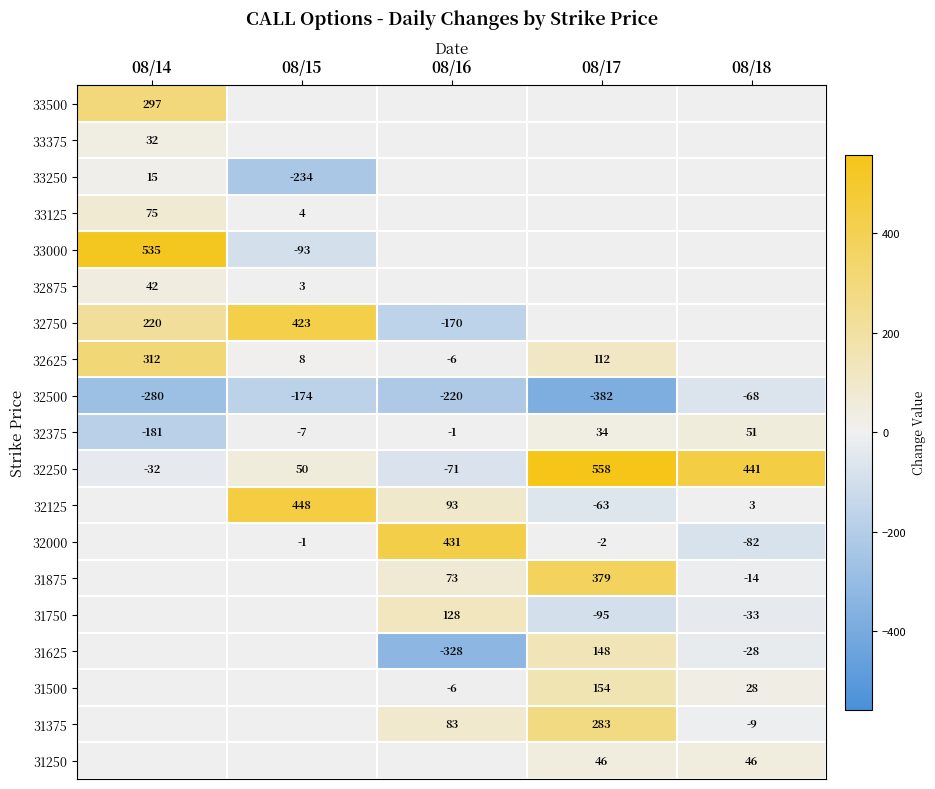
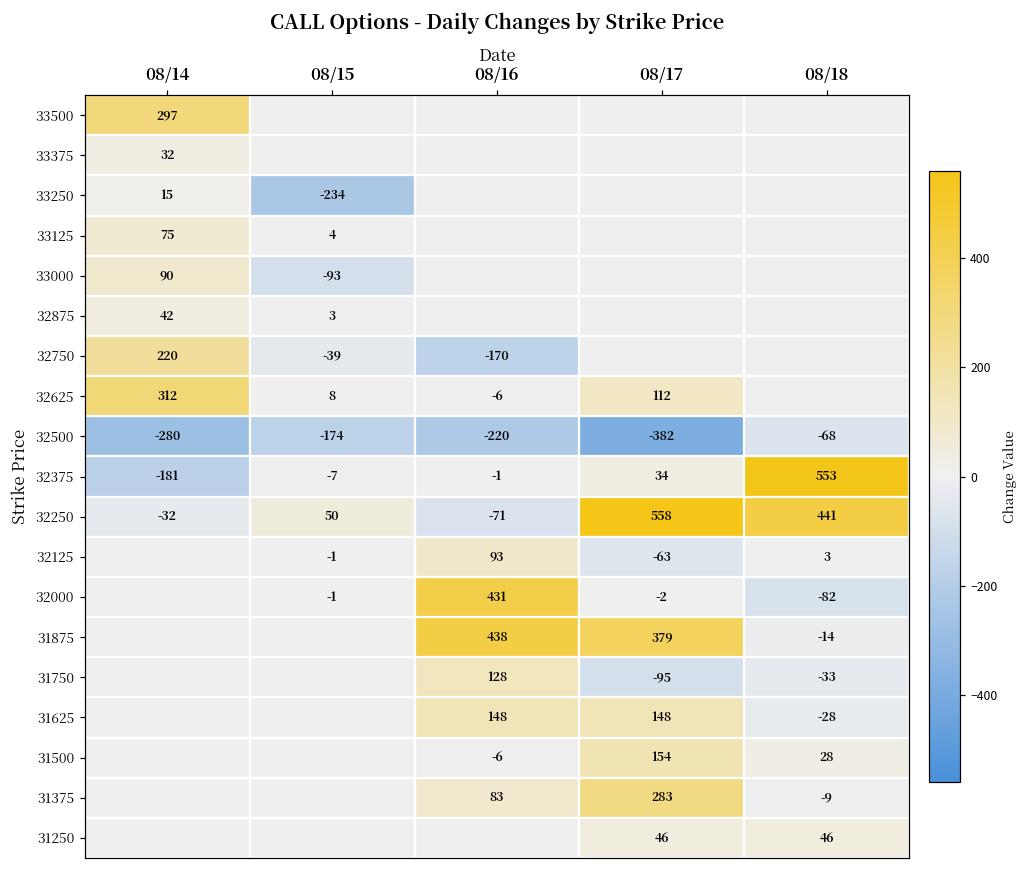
33000, 08/14: 535 -> 90
32750, 08/15: 423 -> -39
32375, 08/18: 51 -> 553
32125, 08/15: 448 -> -1
31875, 08/16: 73 -> 438
31625, 08/16: -328 -> 148
